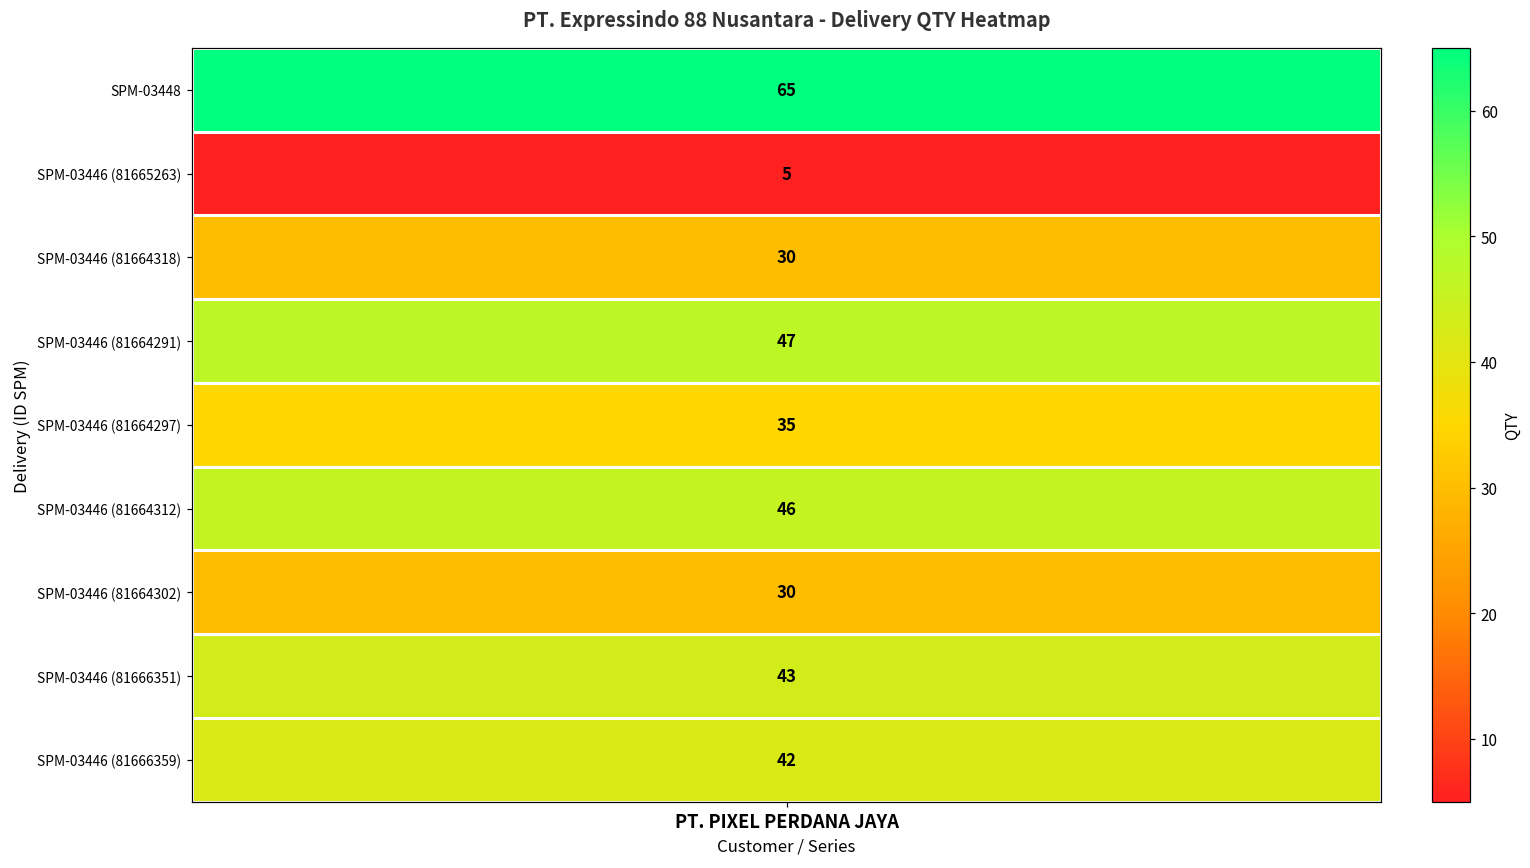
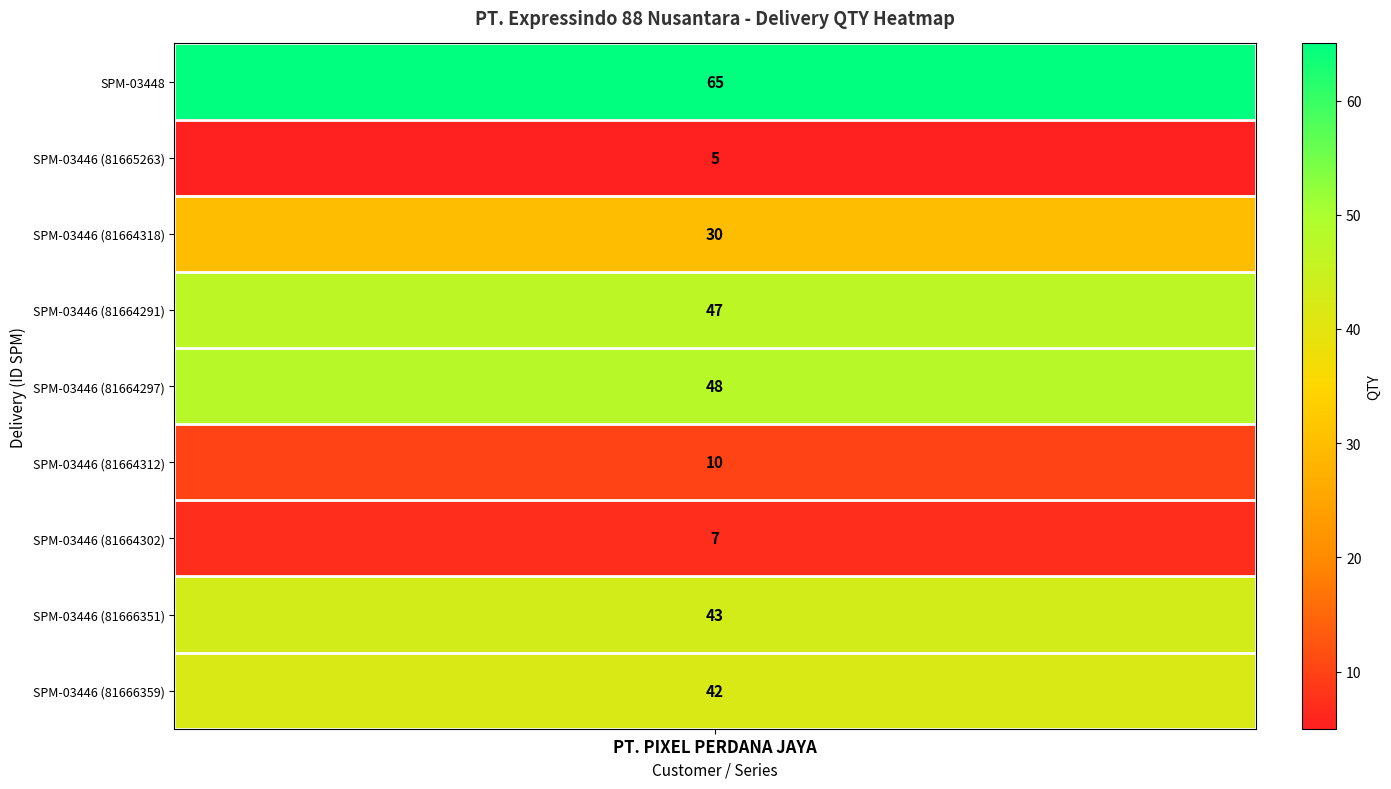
SPM-03446 (81664297), PT. PIXEL PERDANA JAYA: 35 -> 48
SPM-03446 (81664312), PT. PIXEL PERDANA JAYA: 46 -> 10
SPM-03446 (81664302), PT. PIXEL PERDANA JAYA: 30 -> 7
